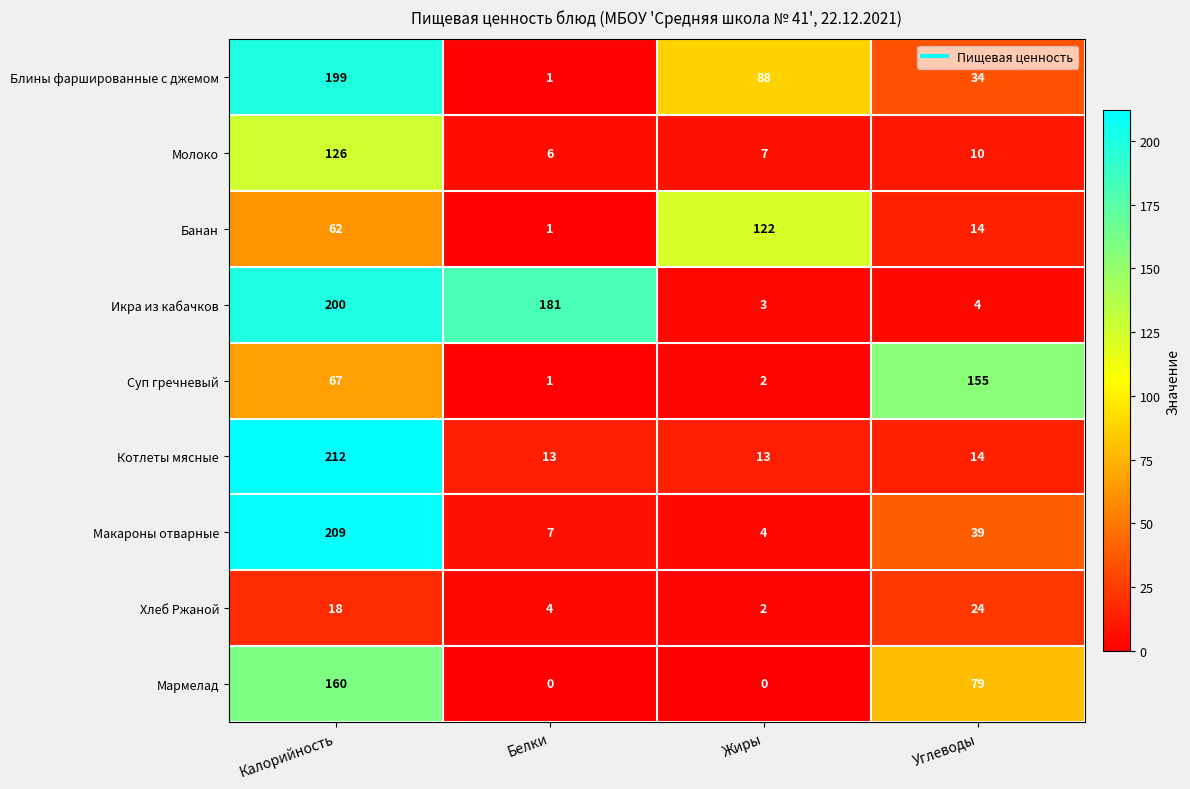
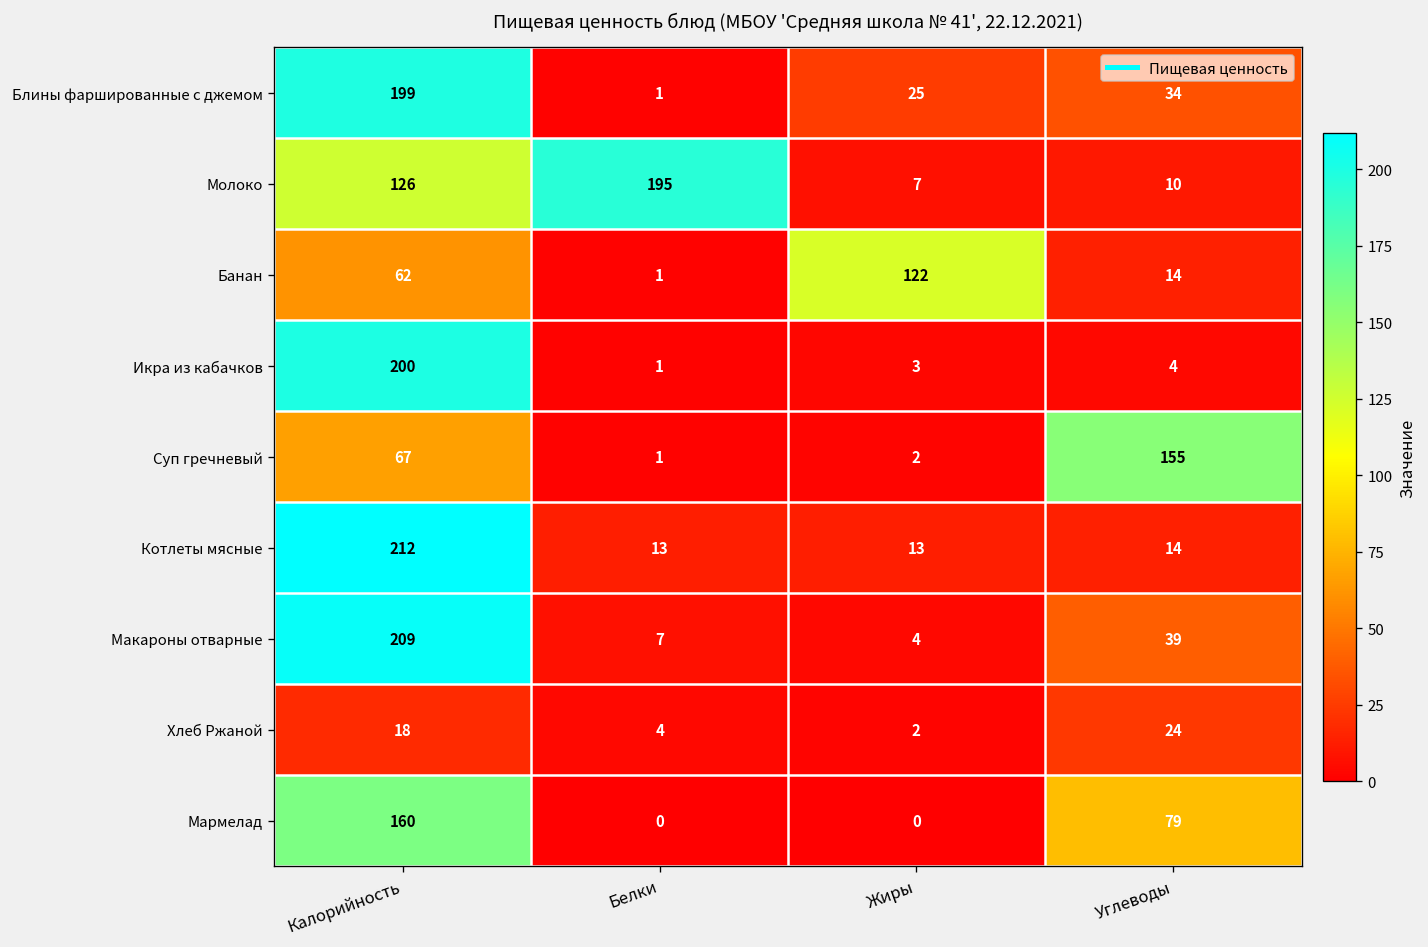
Блины фаршированные с джемом, Жиры: 88 -> 25
Молоко, Белки: 6 -> 195
Икра из кабачков, Белки: 181 -> 1
